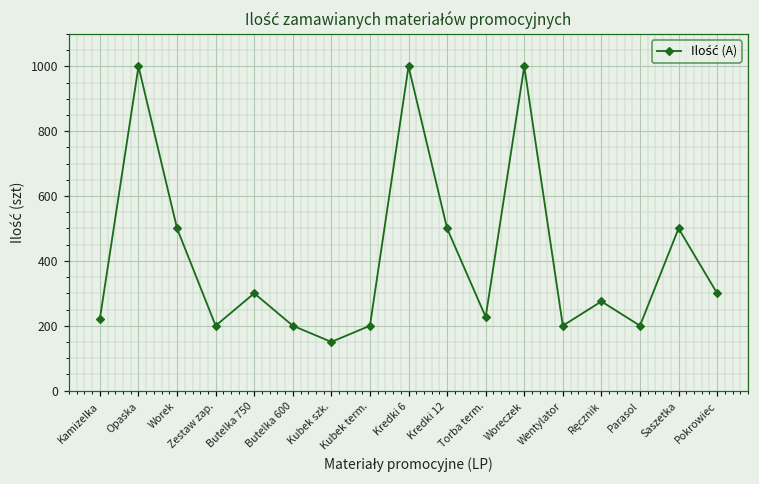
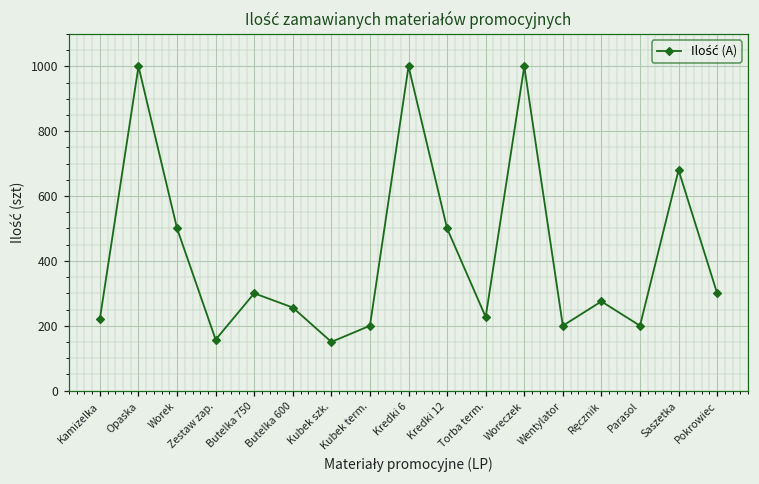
Zestaw zap.: 200 -> 160
Butelka 600: 200 -> 260
Saszetka: 500 -> 680
